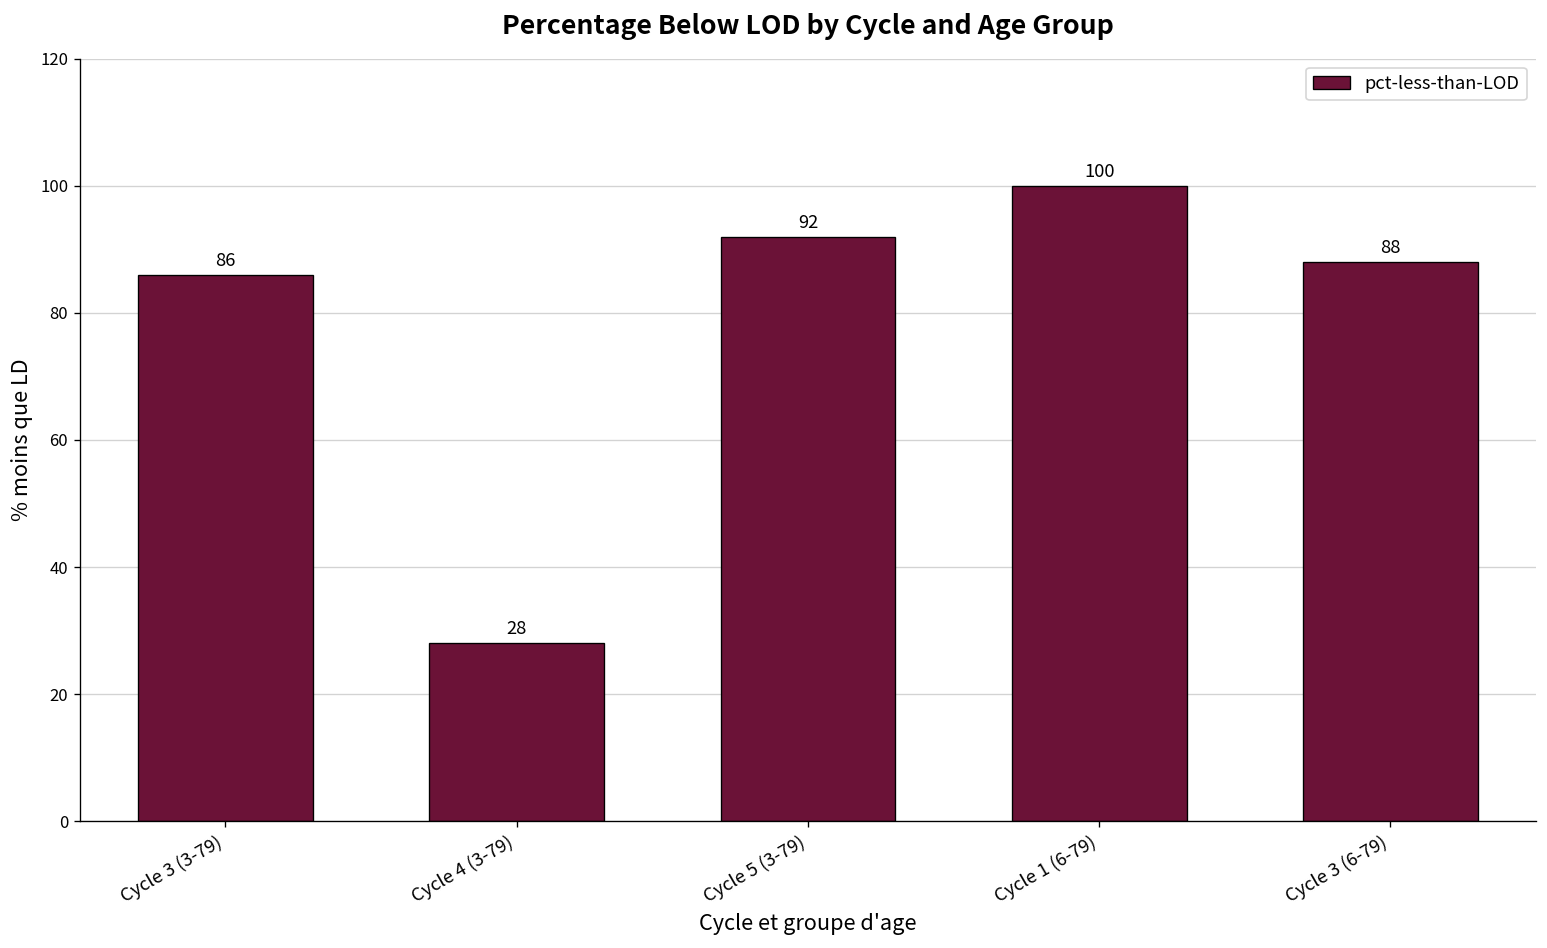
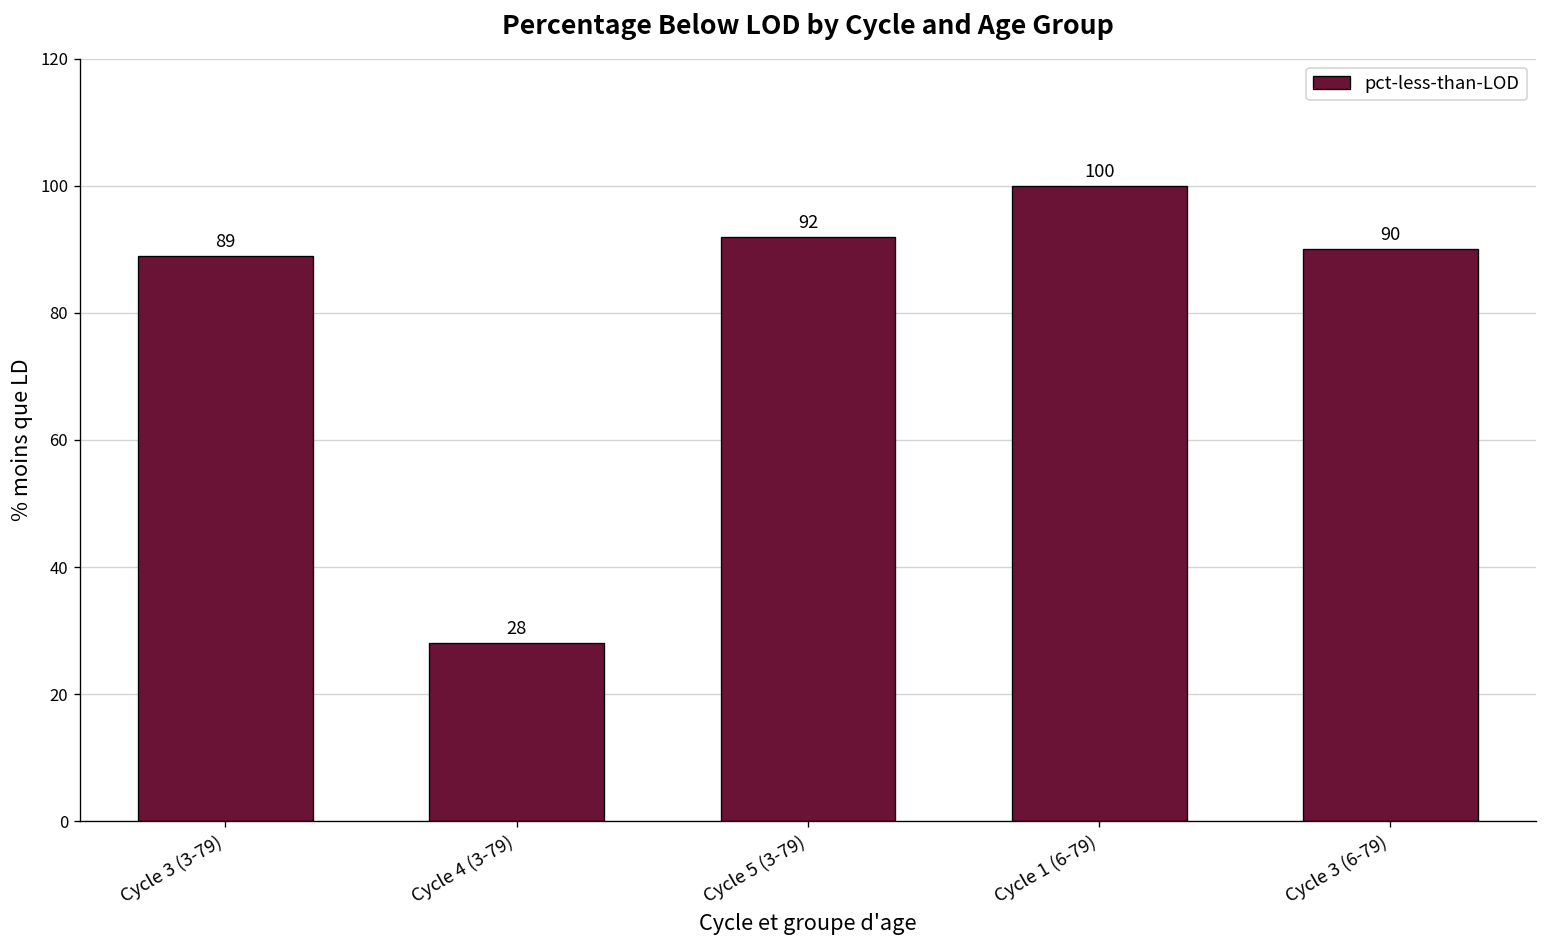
Cycle 3 (3-79): 86 -> 89
Cycle 3 (6-79): 88 -> 90
